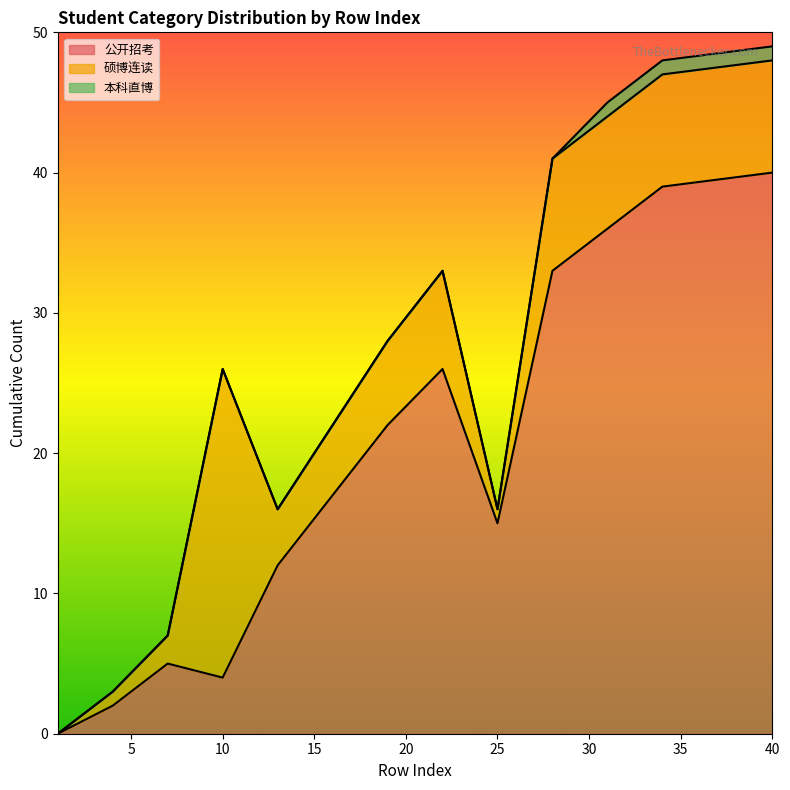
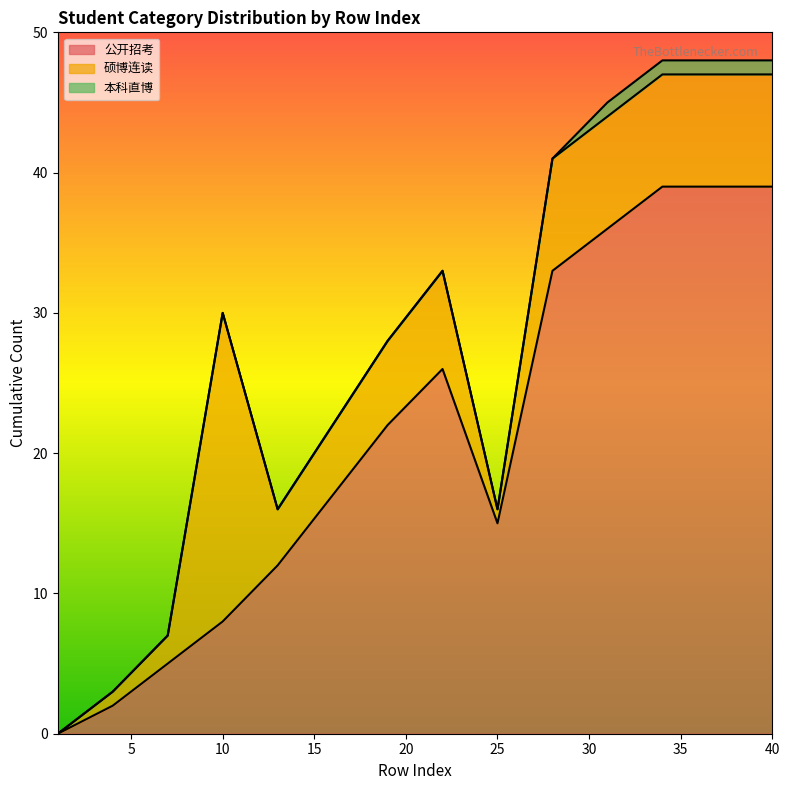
公开招考, 10: 4 -> 8
公开招考, 40: 40 -> 39
